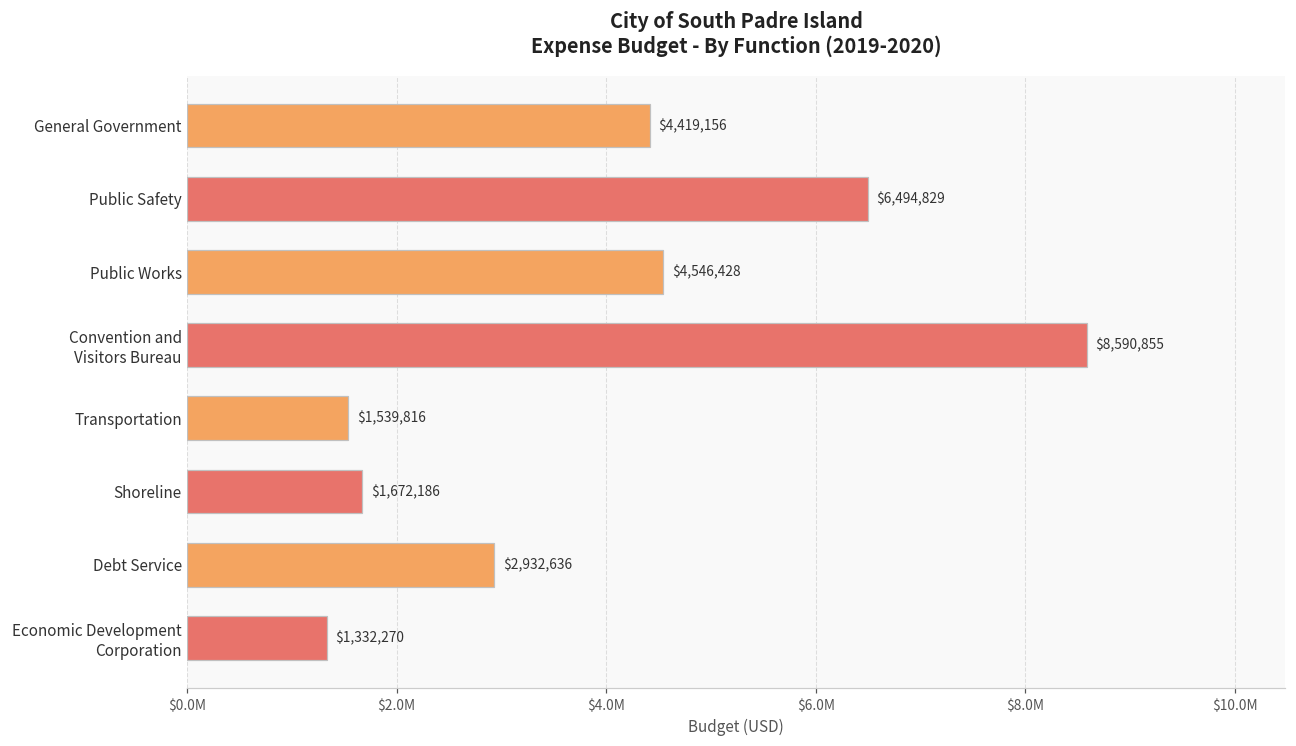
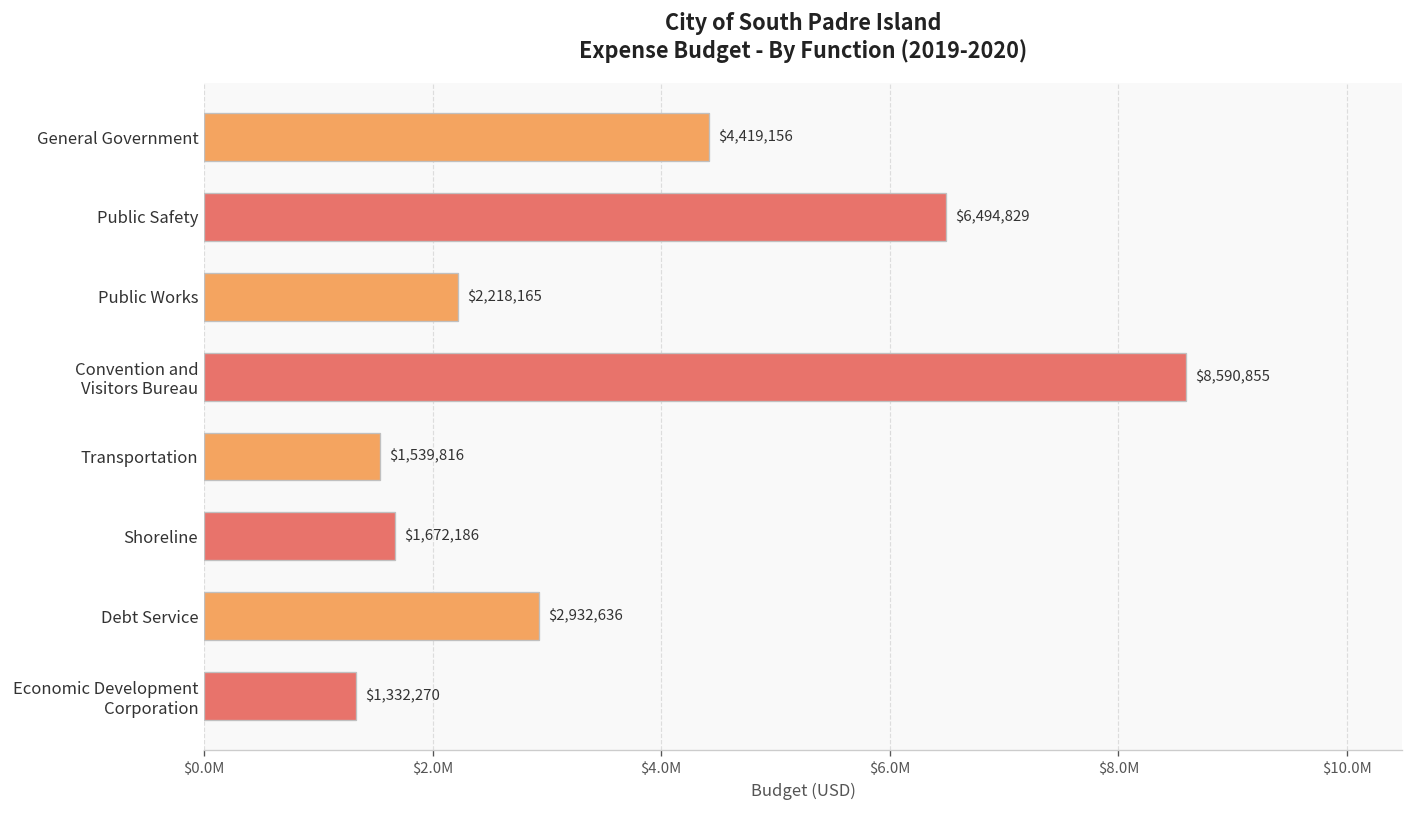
Public Works: $4,546,428 -> $2,218,165
